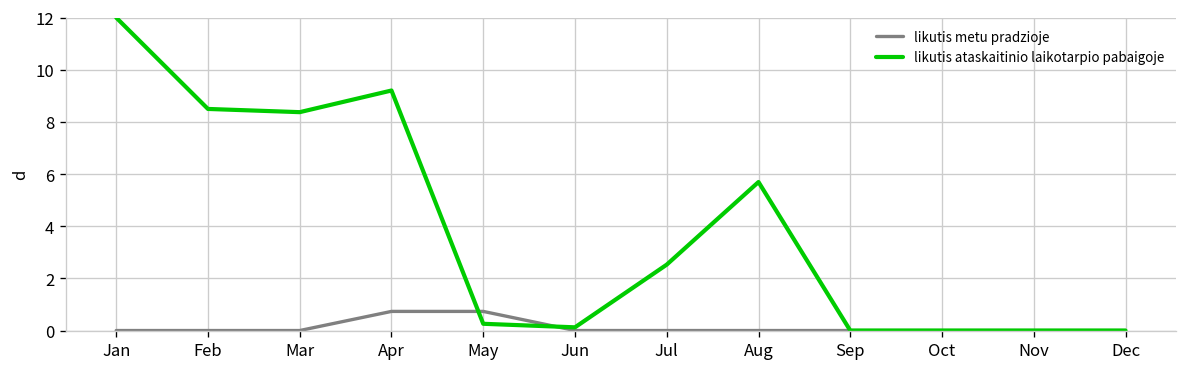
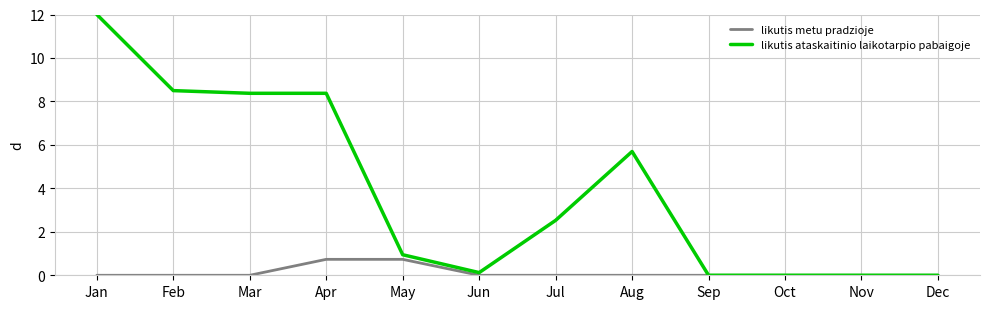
likutis ataskaitinio laikotarpio pabaigoje, Apr: 9.2 -> 8.4
likutis ataskaitinio laikotarpio pabaigoje, May: 0.3 -> 0.9
